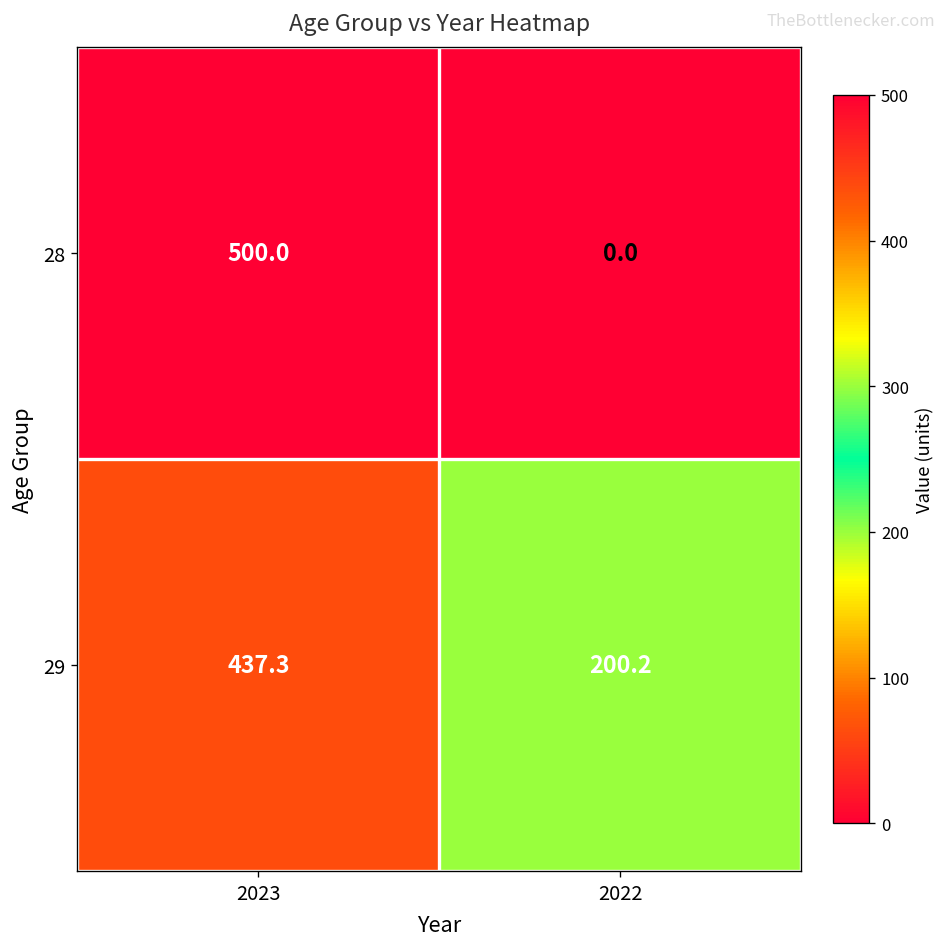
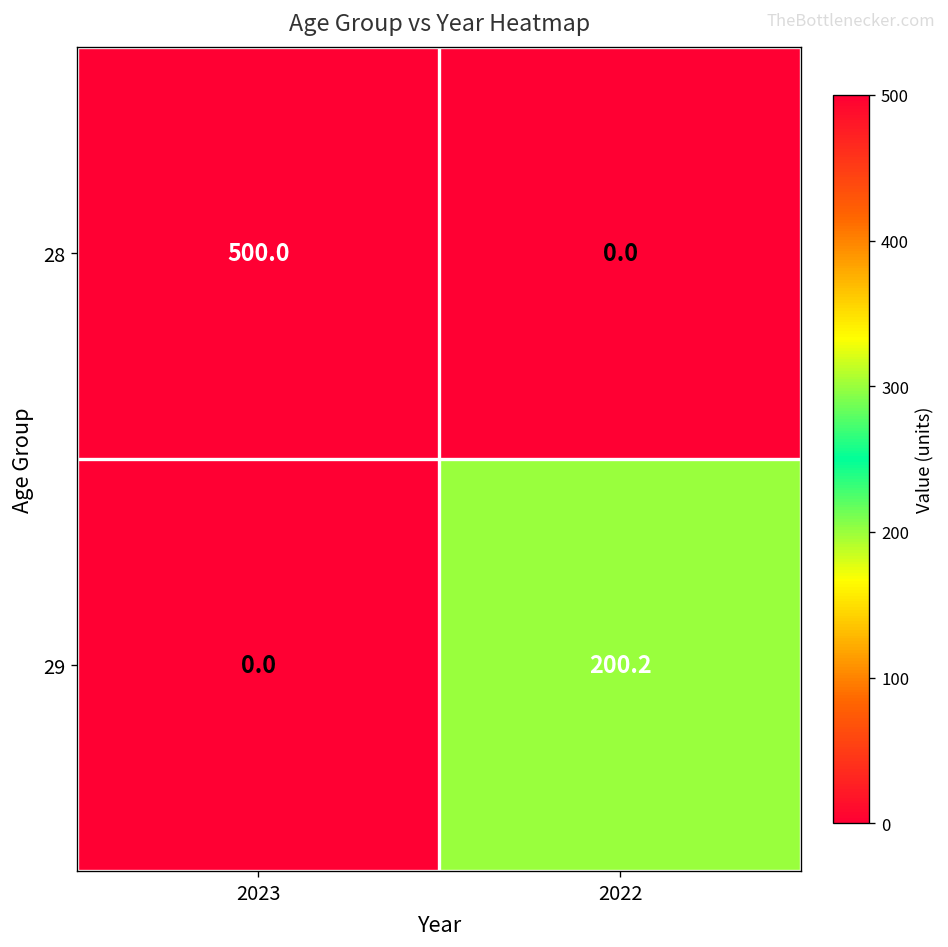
29, 2023: 437.3 -> 0.0
